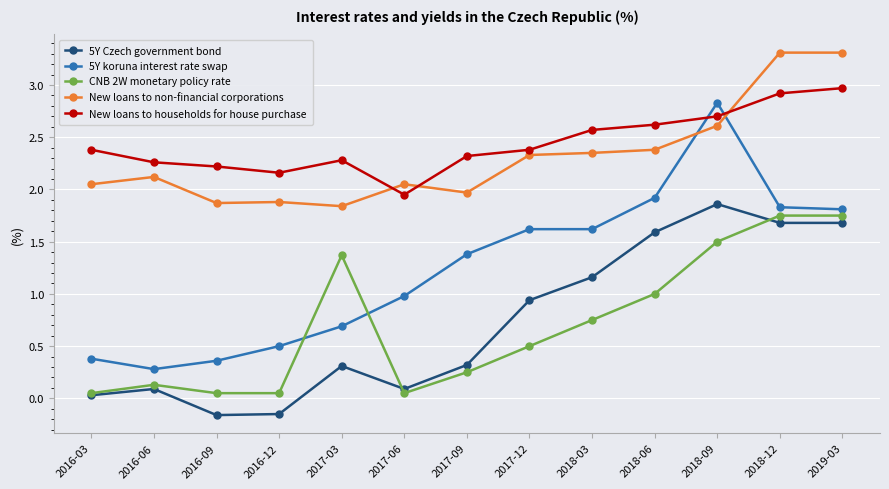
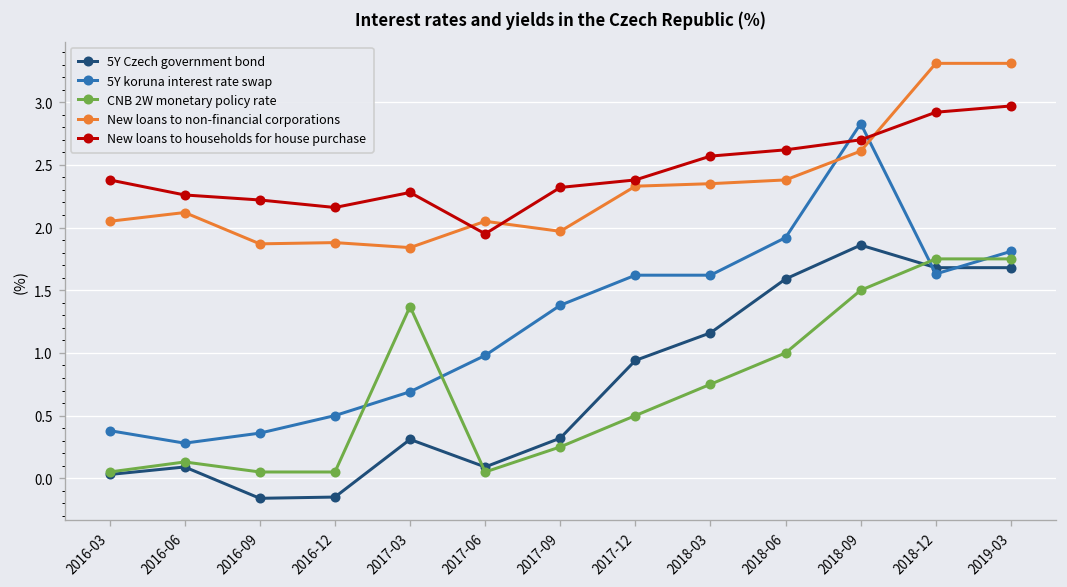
5Y koruna interest rate swap, 2018-12: 1.83 -> 1.63
